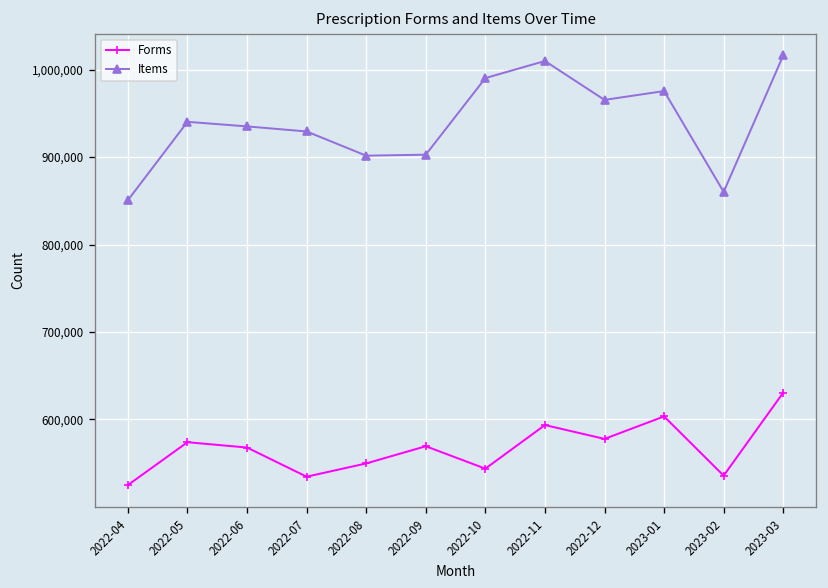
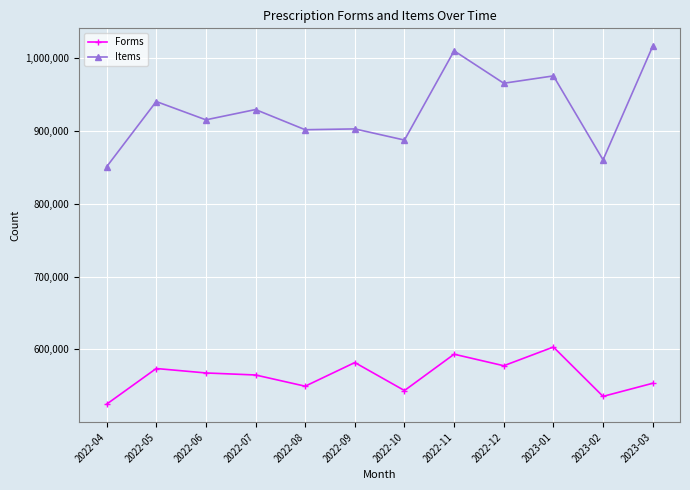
Items, 2022-06: 940,000 -> 920,000
Forms, 2022-07: 530,000 -> 560,000
Forms, 2022-09: 570,000 -> 580,000
Items, 2022-10: 990,000 -> 890,000
Forms, 2023-03: 630,000 -> 550,000
